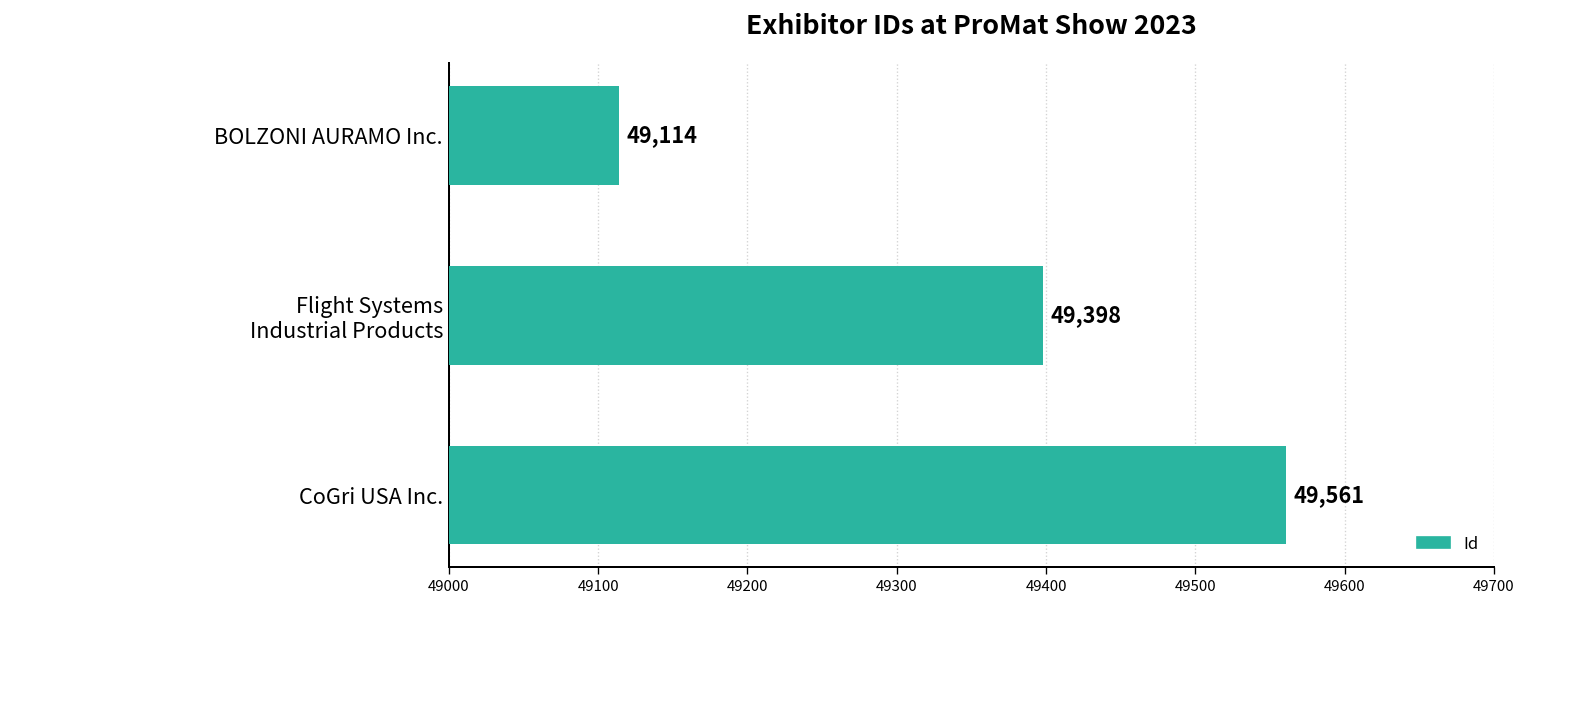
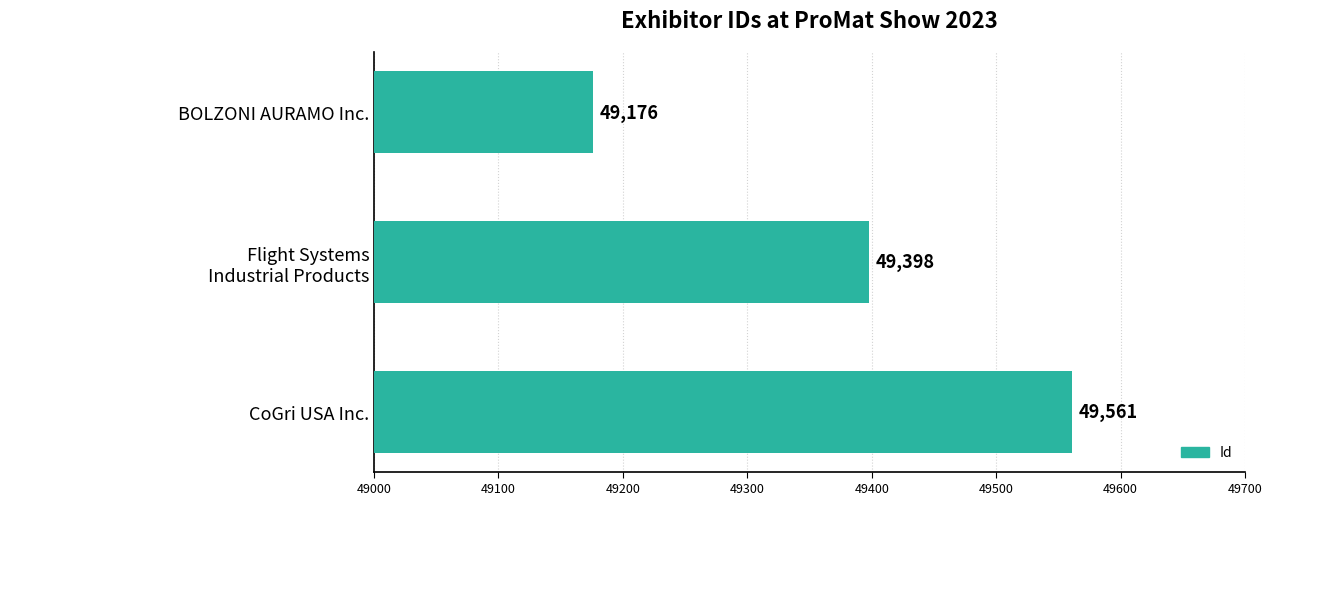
BOLZONI AURAMO Inc.: 49,114 -> 49,176
